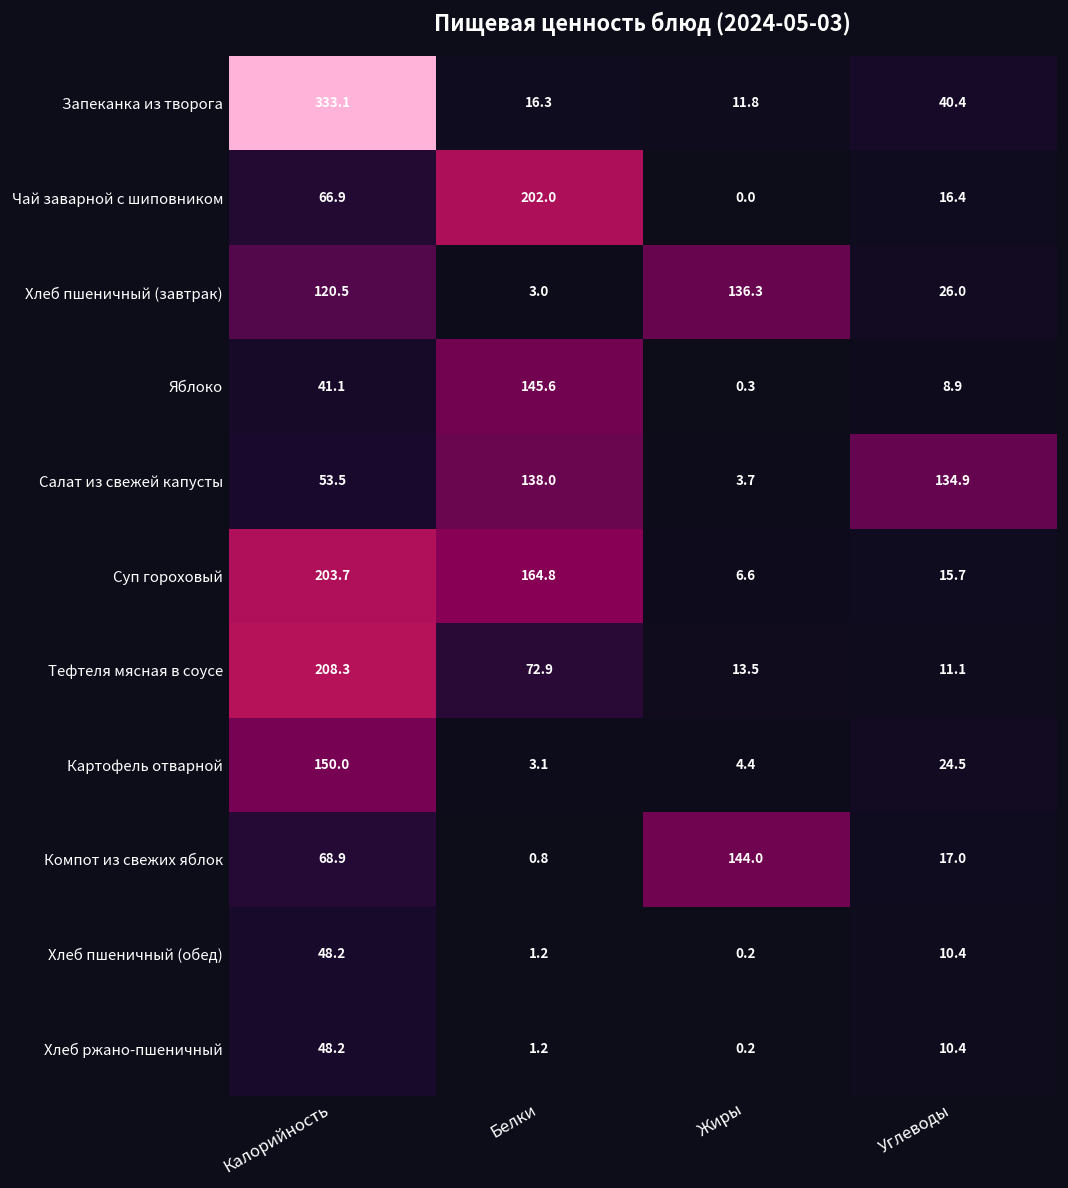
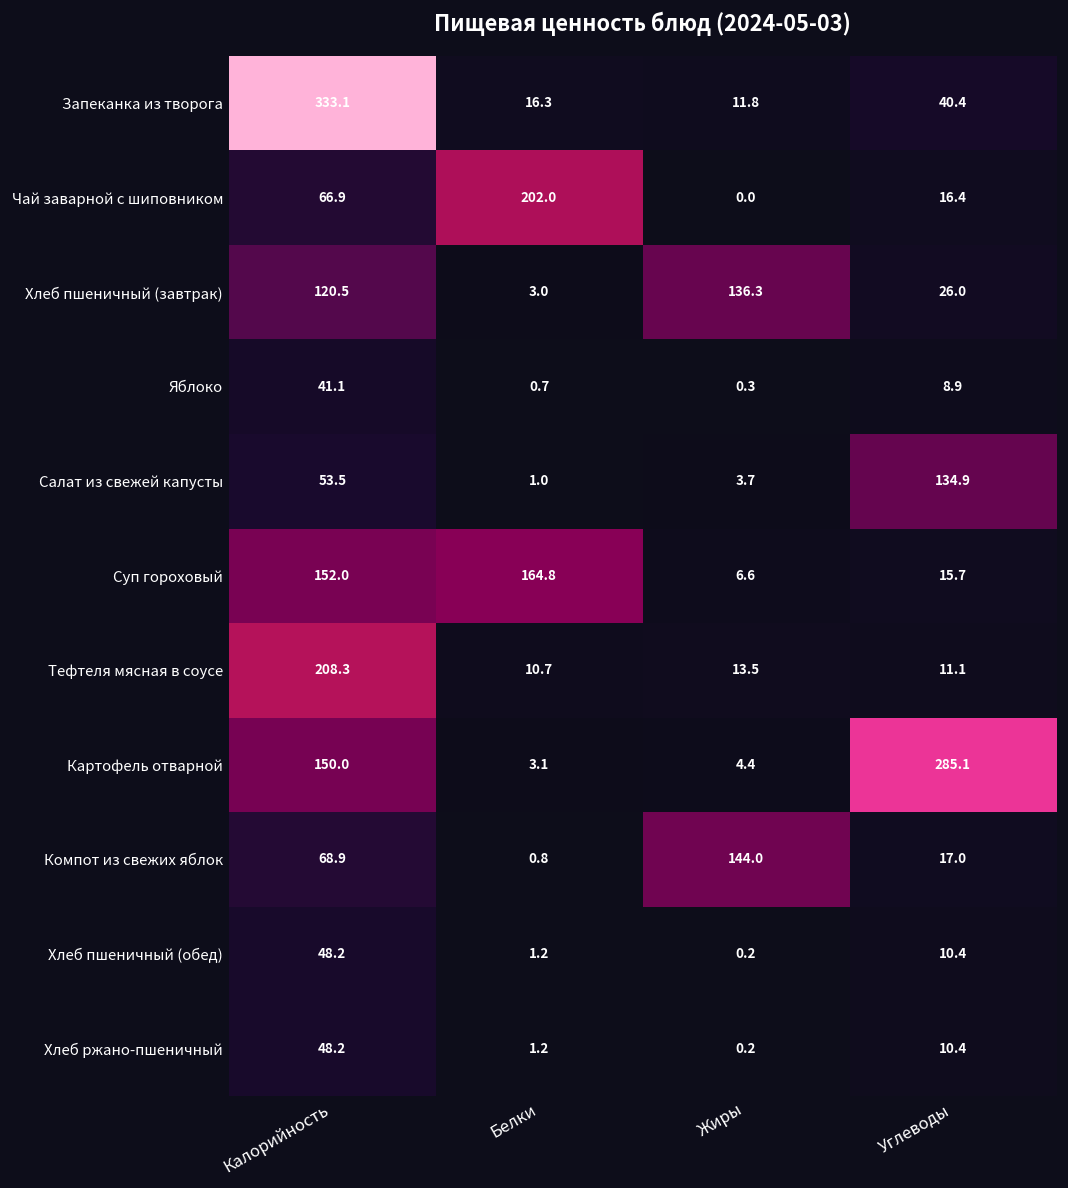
Яблоко, Белки: 145.6 -> 0.7
Салат из свежей капусты, Белки: 138.0 -> 1.0
Суп гороховый, Калорийность: 203.7 -> 152.0
Тефтеля мясная в соусе, Белки: 72.9 -> 10.7
Картофель отварной, Углеводы: 24.5 -> 285.1
